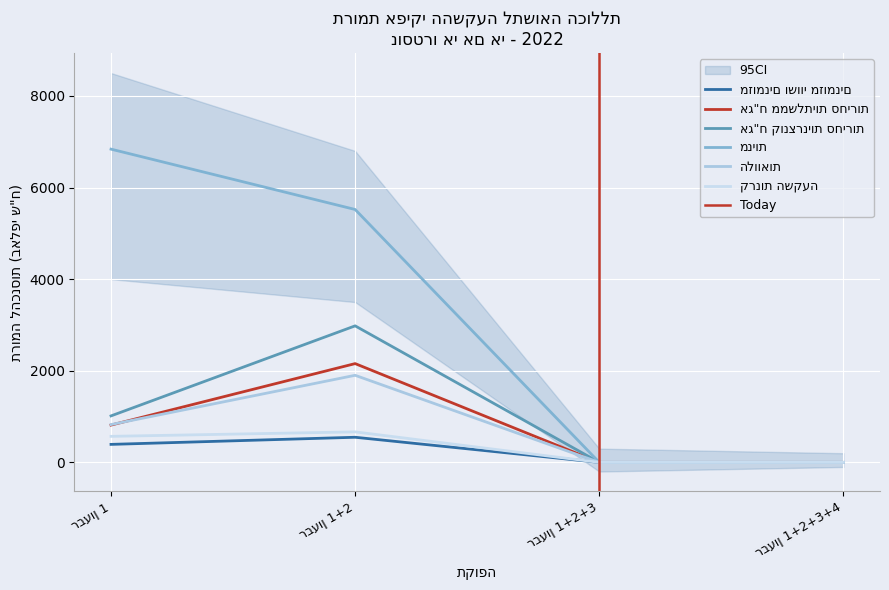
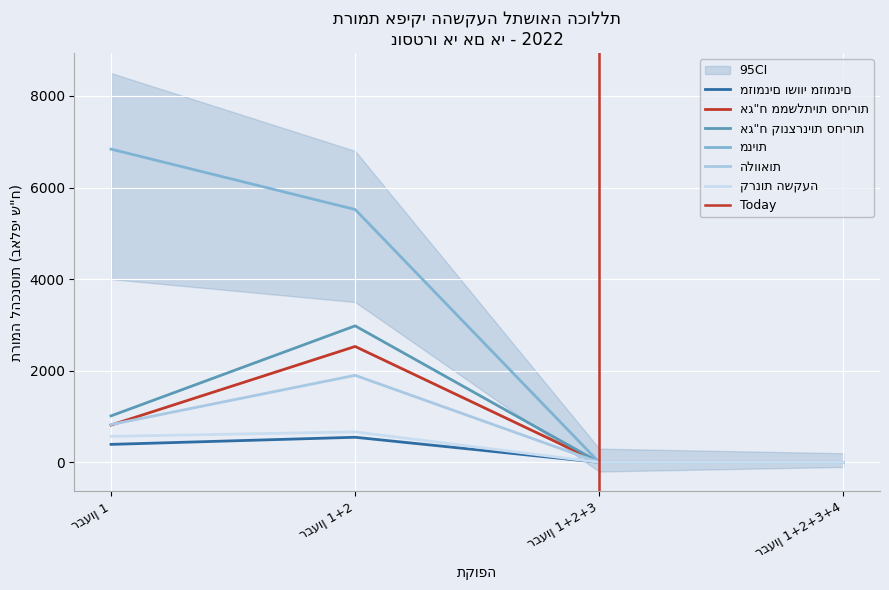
אג"ח ממשלתיות סחירות, רבעון 1+2: 2200 -> 2500
